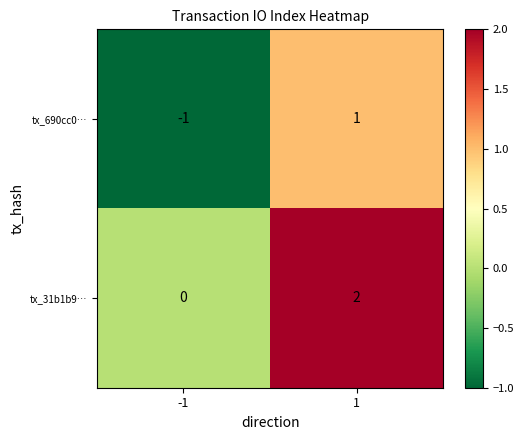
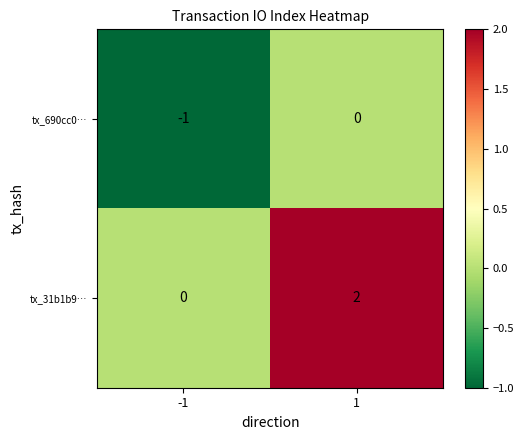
tx_690cc0…, 1: 1 -> 0
